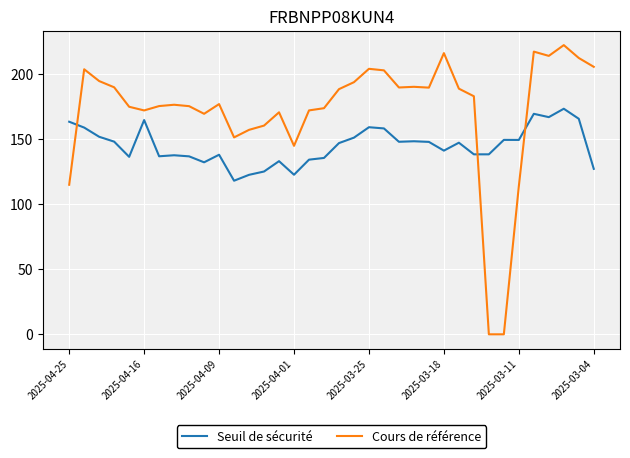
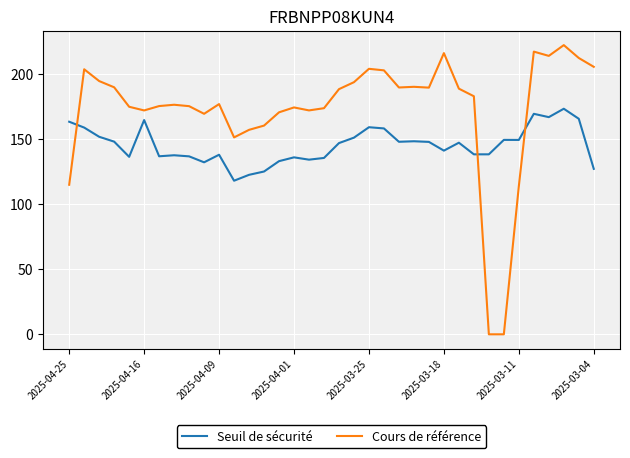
Seuil de sécurité, 2025-04-01: 123 -> 136
Cours de référence, 2025-04-01: 145 -> 175
